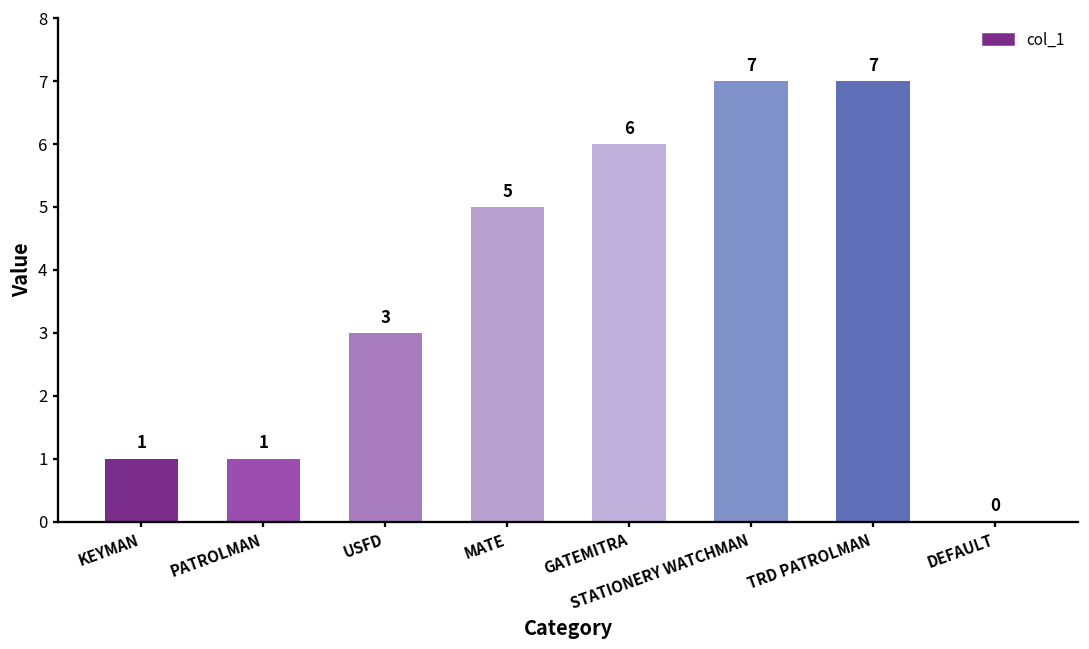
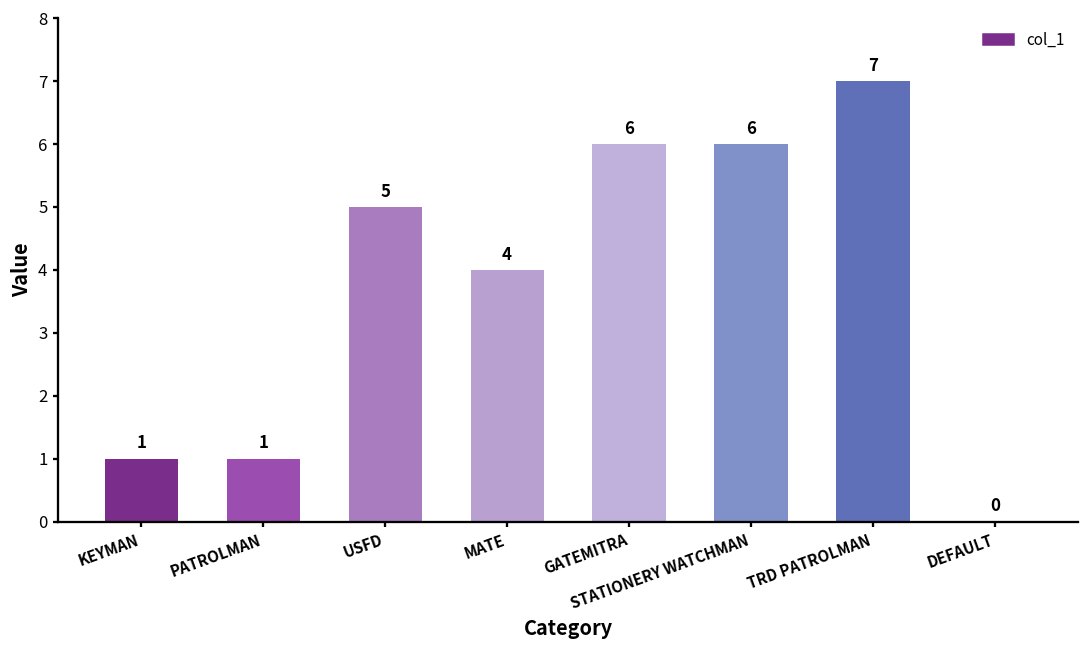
USFD: 3 -> 5
MATE: 5 -> 4
STATIONERY WATCHMAN: 7 -> 6
